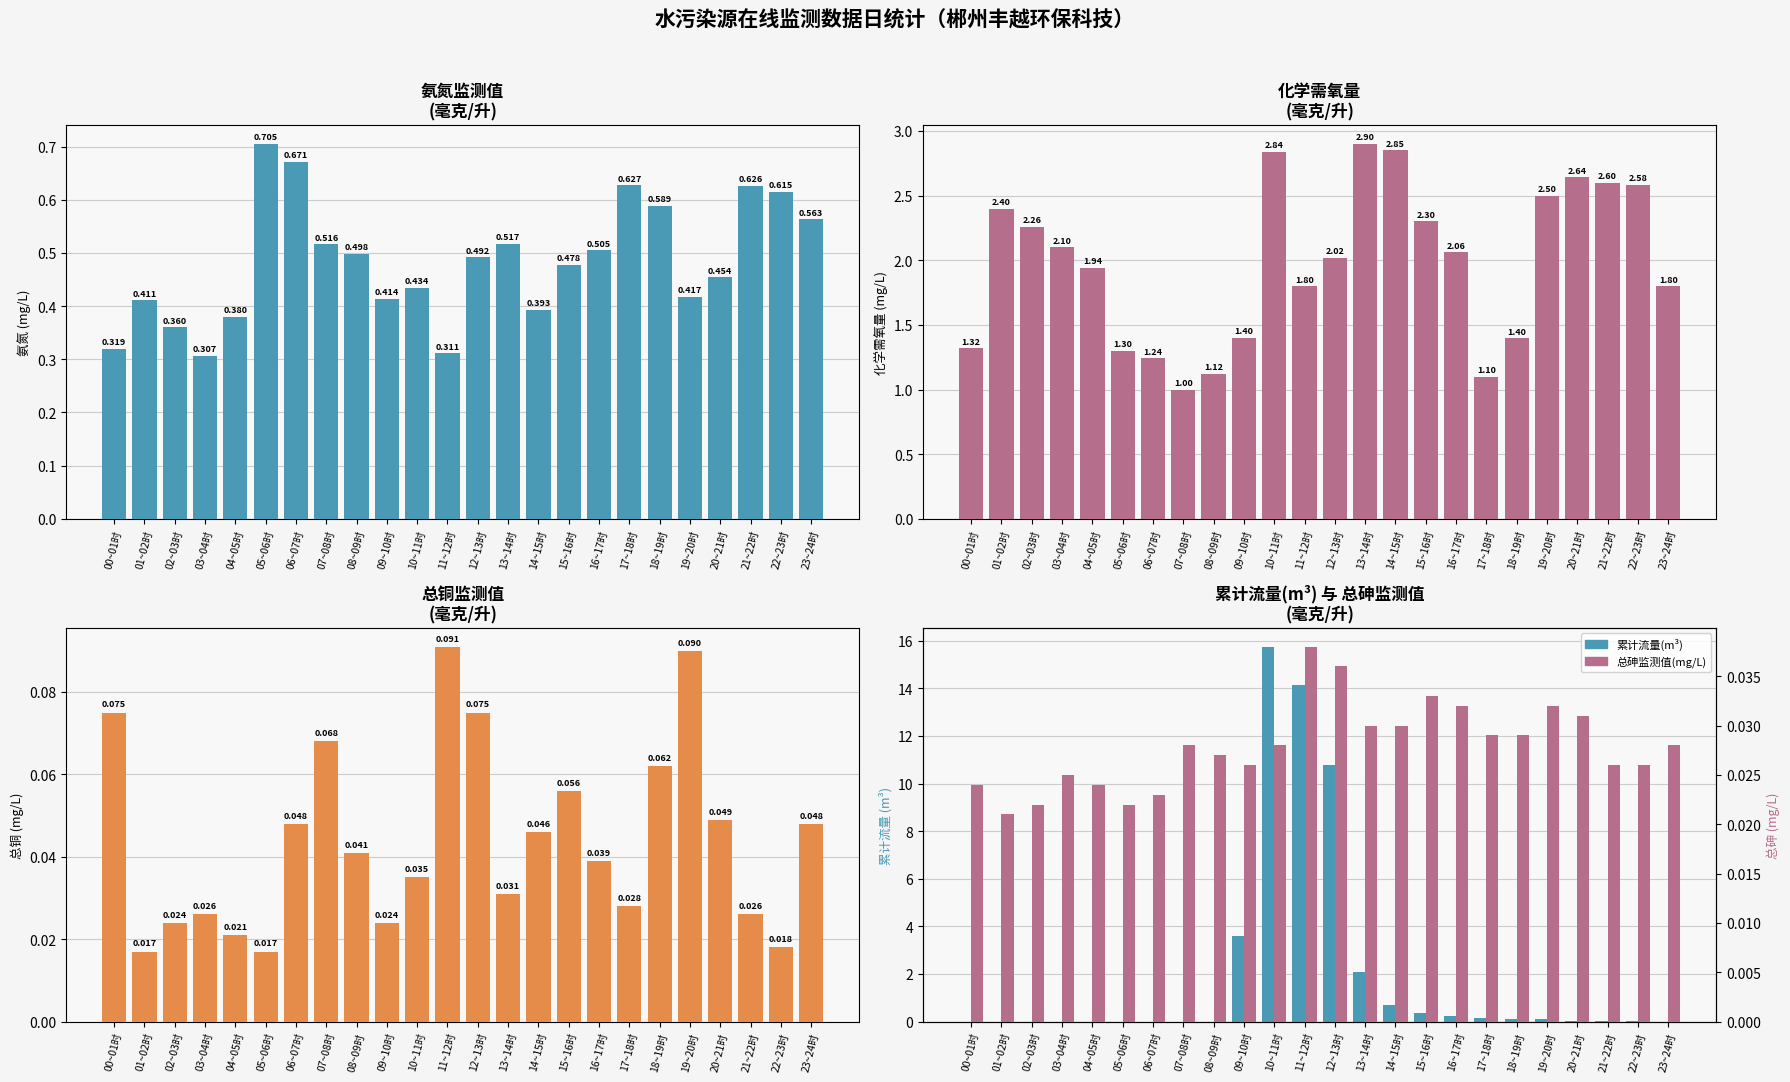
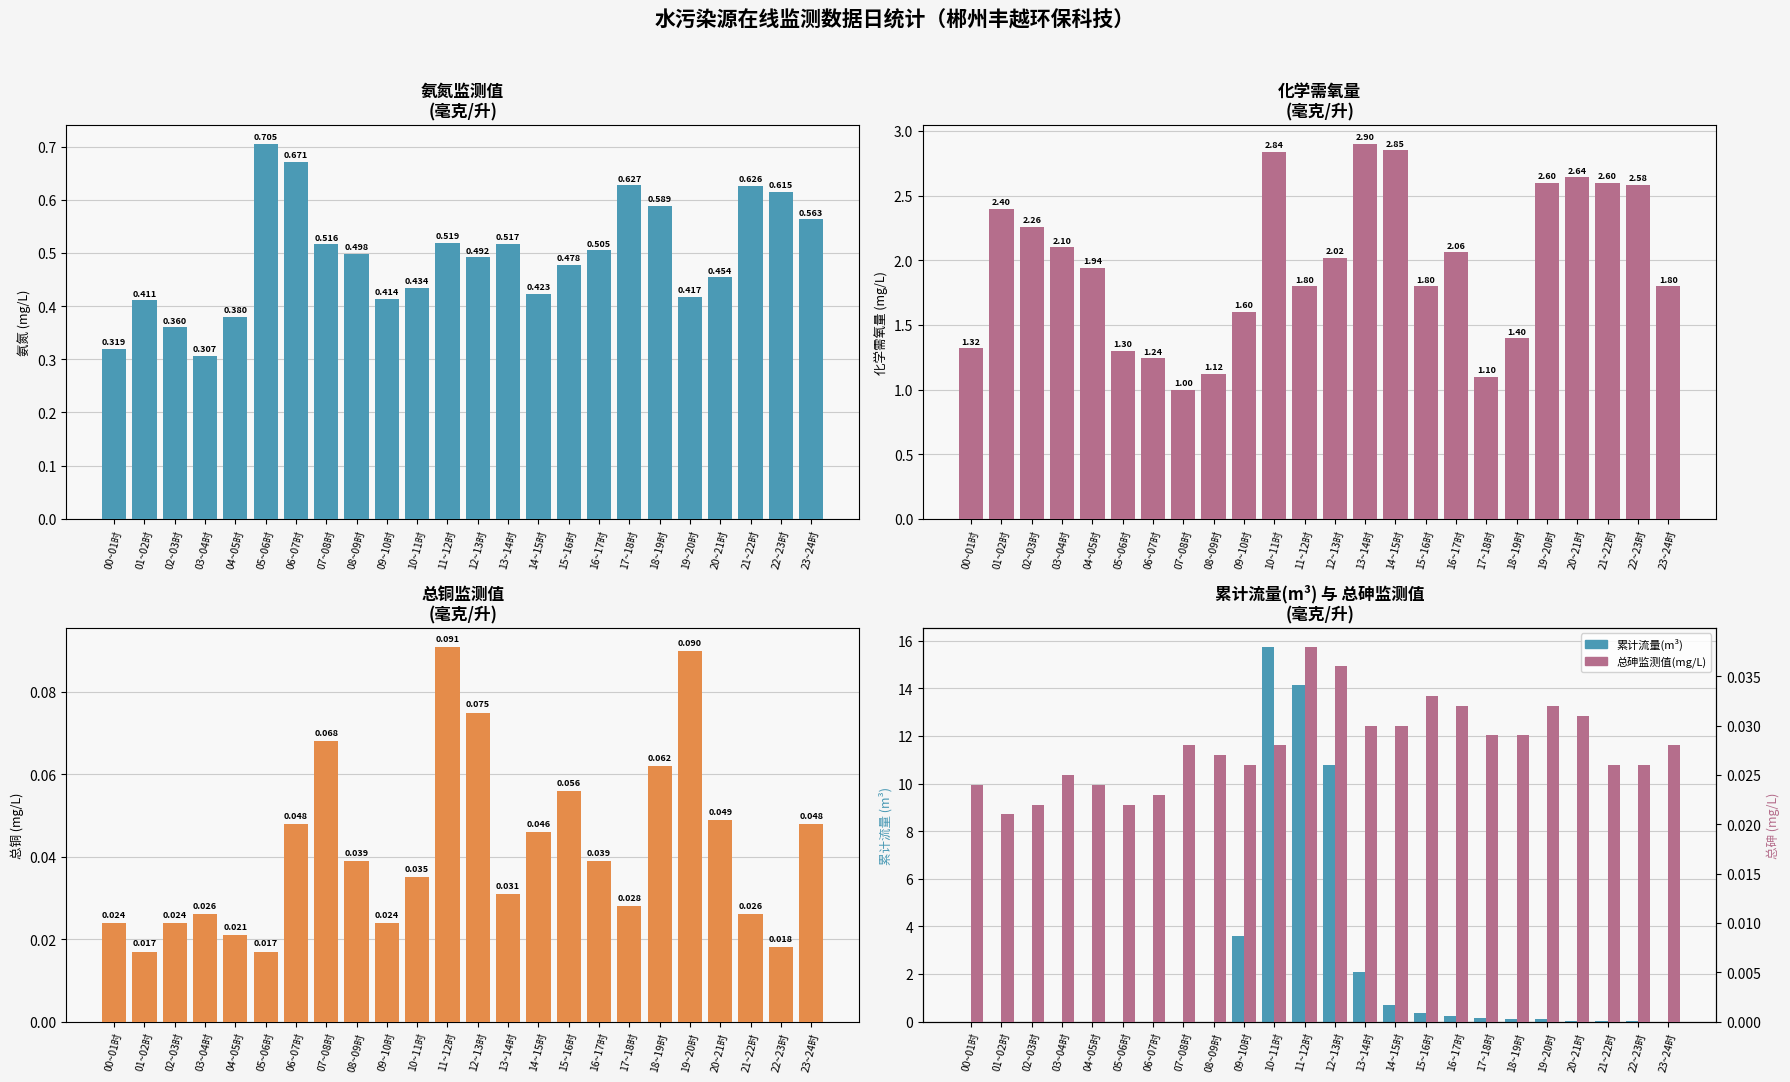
氨氮监测值 (毫克/升), 11~12时: 0.311 -> 0.519
氨氮监测值 (毫克/升), 14~15时: 0.393 -> 0.423
化学需氧量 (毫克/升), 09~10时: 1.40 -> 1.60
化学需氧量 (毫克/升), 15~16时: 2.30 -> 1.80
化学需氧量 (毫克/升), 19~20时: 2.50 -> 2.60
总铜监测值 (毫克/升), 00~01时: 0.075 -> 0.024
总铜监测值 (毫克/升), 08~09时: 0.041 -> 0.039
